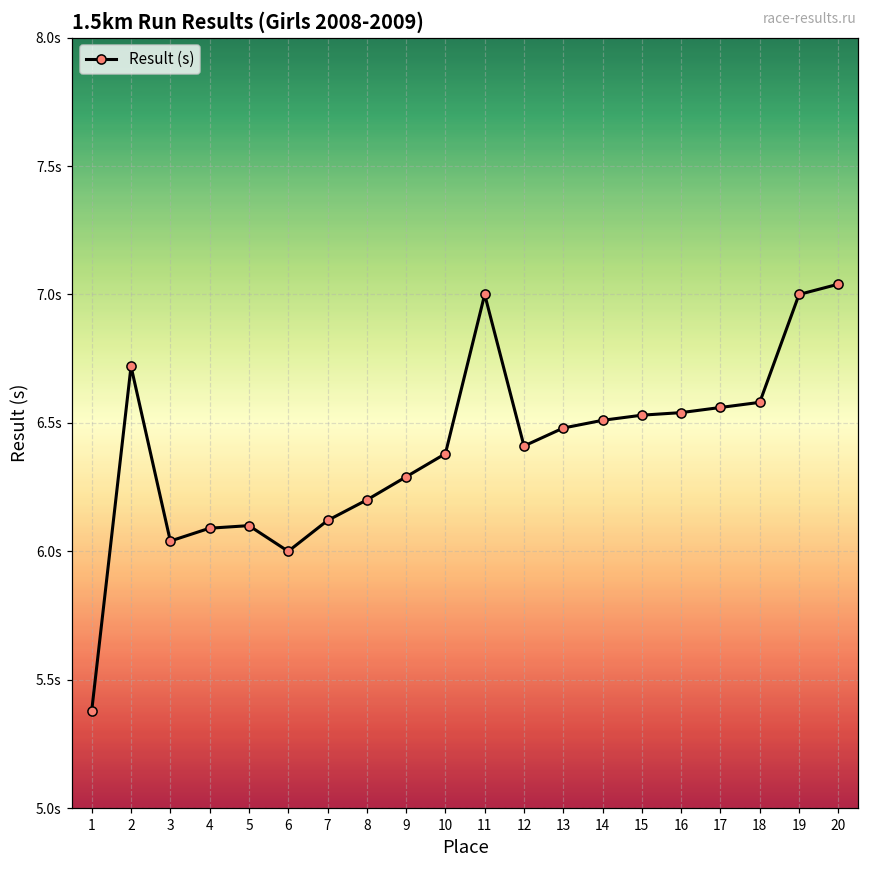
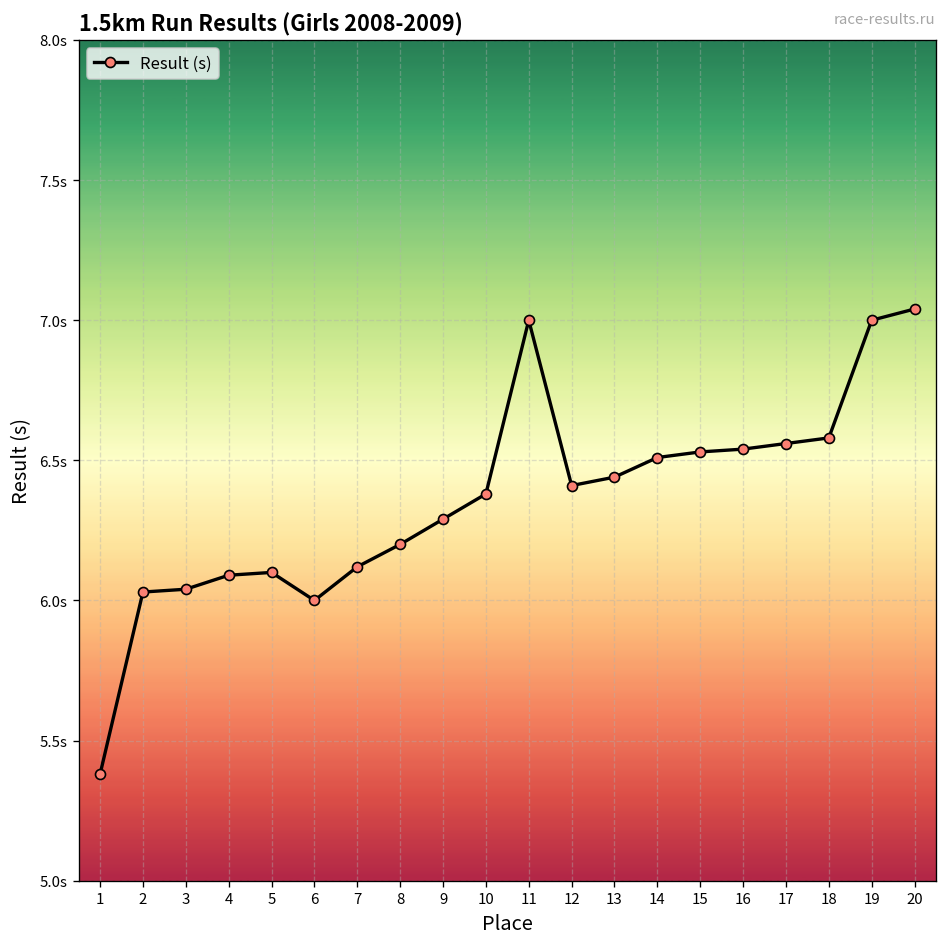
2: 6.72s -> 6.03s
13: 6.48s -> 6.44s
